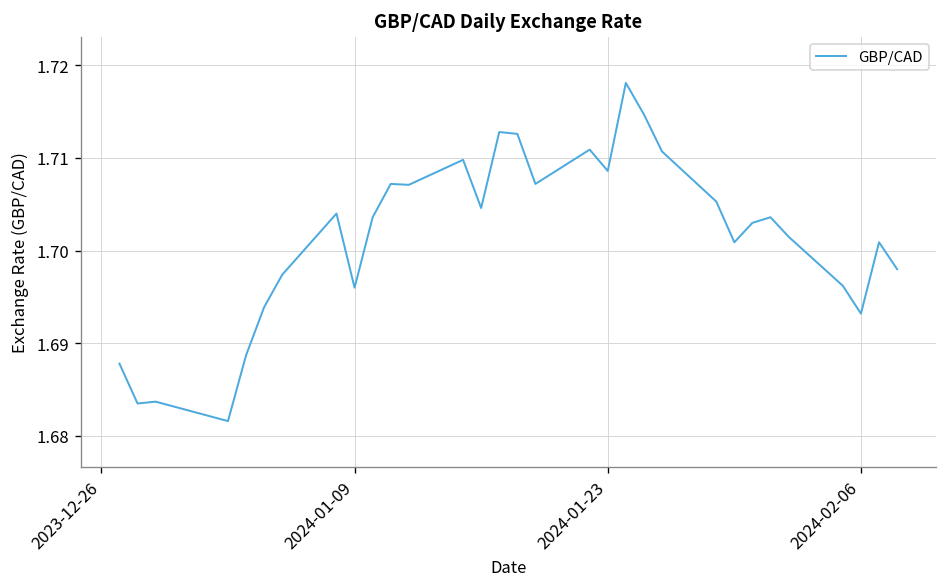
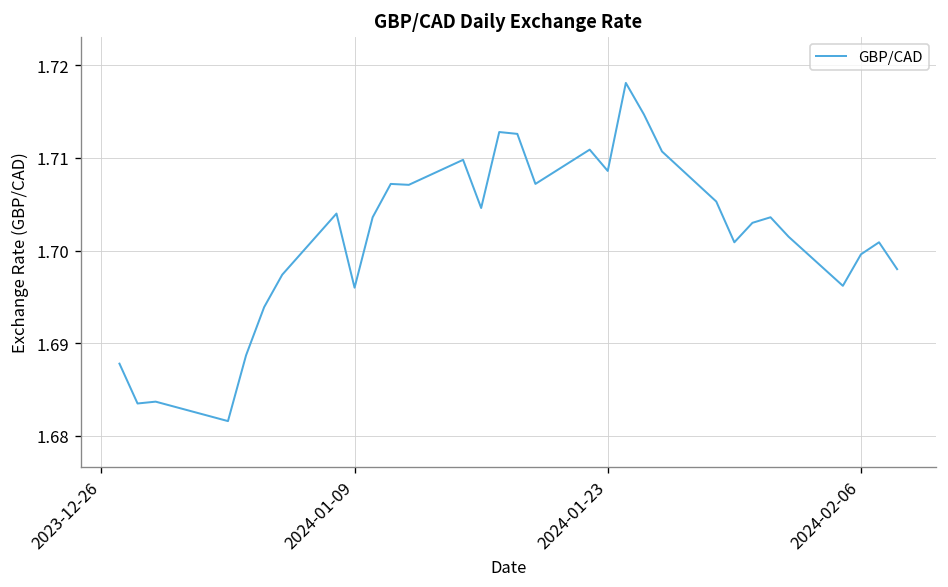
2024-02-06: 1.693 -> 1.700
